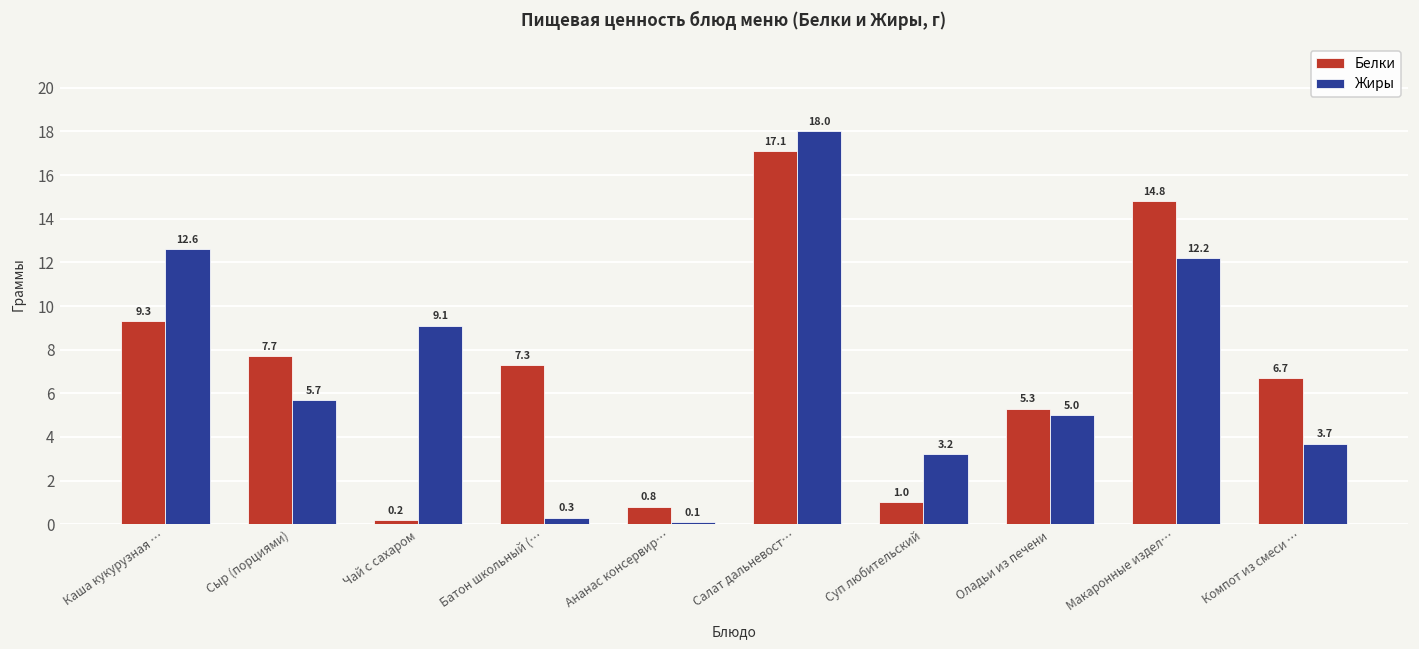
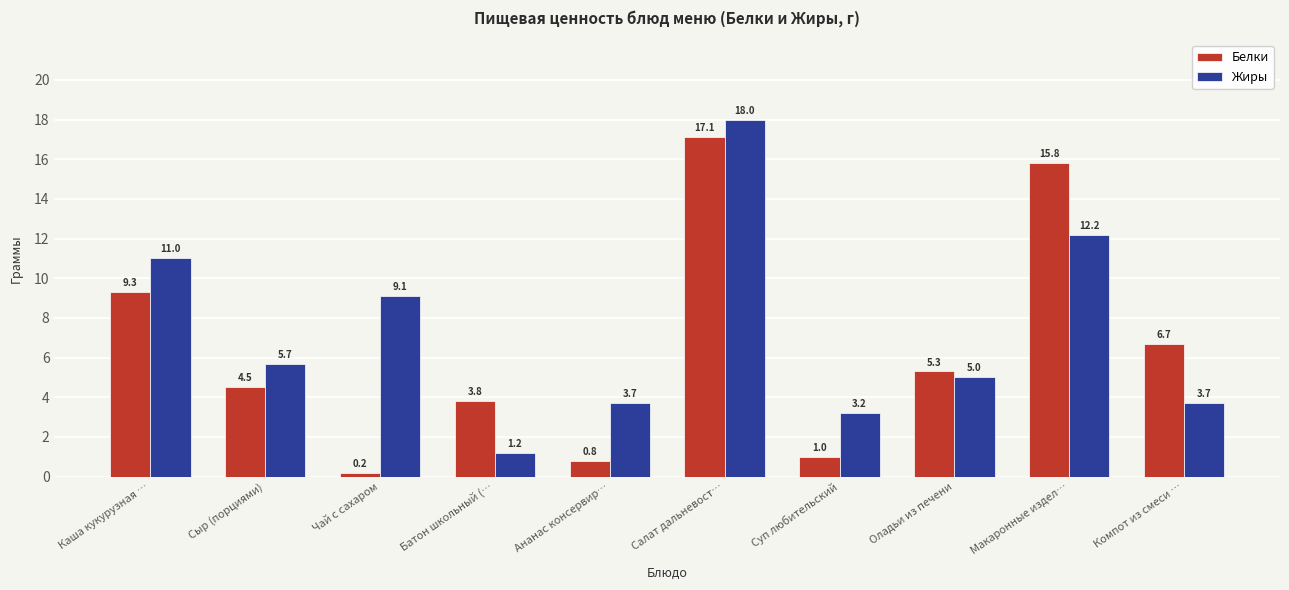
Жиры, Каша кукурузная …: 12.6 -> 11.0
Белки, Сыр (порциями): 7.7 -> 4.5
Белки, Батон школьный (…: 7.3 -> 3.8
Жиры, Батон школьный (…: 0.3 -> 1.2
Жиры, Ананас консервир…: 0.1 -> 3.7
Белки, Макаронные издел…: 14.8 -> 15.8
